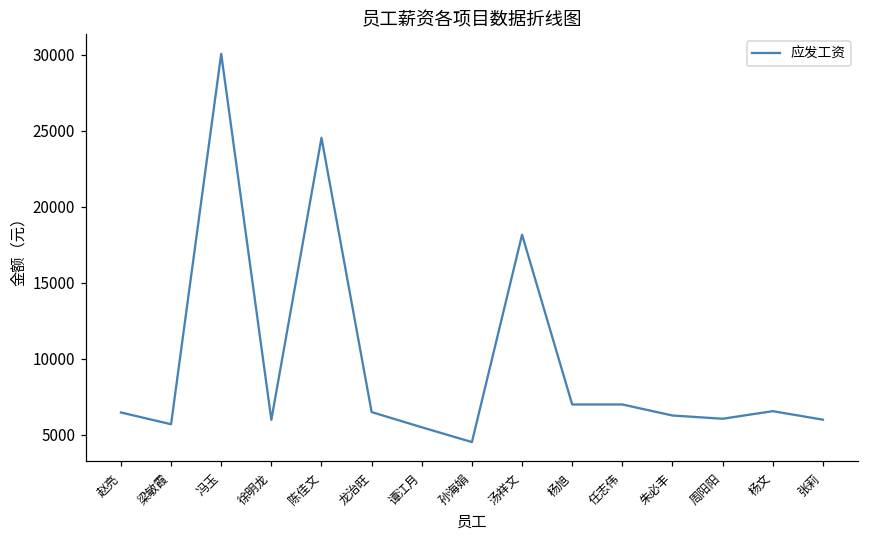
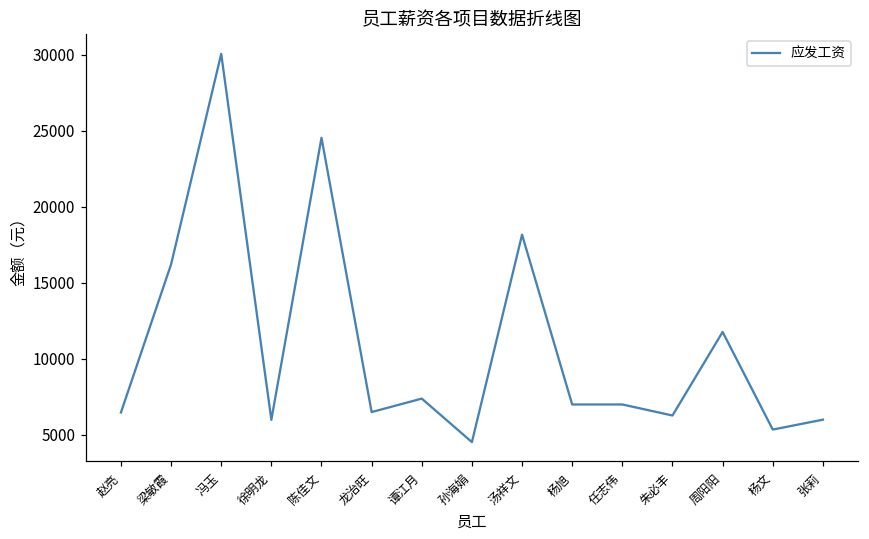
梁敏霞: 5700 -> 16200
谭江月: 5500 -> 7400
周阳阳: 6100 -> 11800
杨文: 6600 -> 5300
